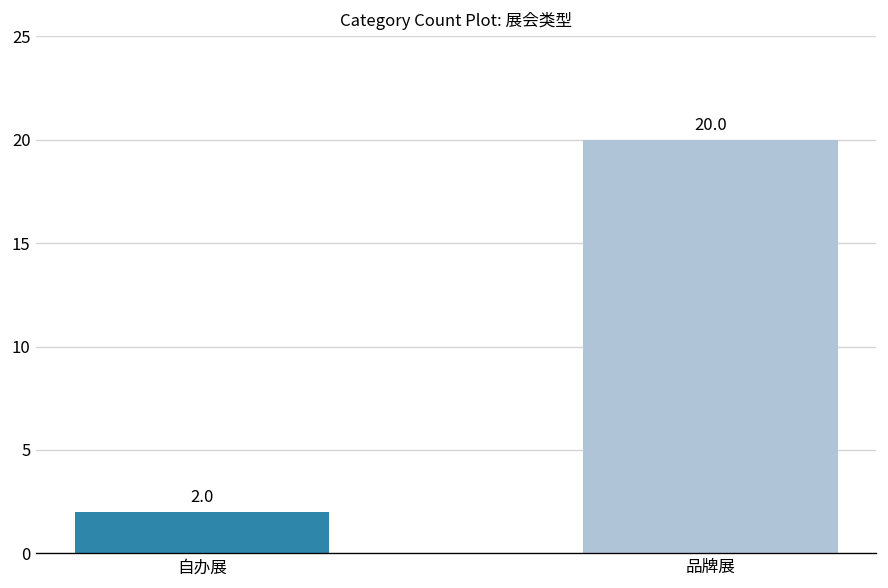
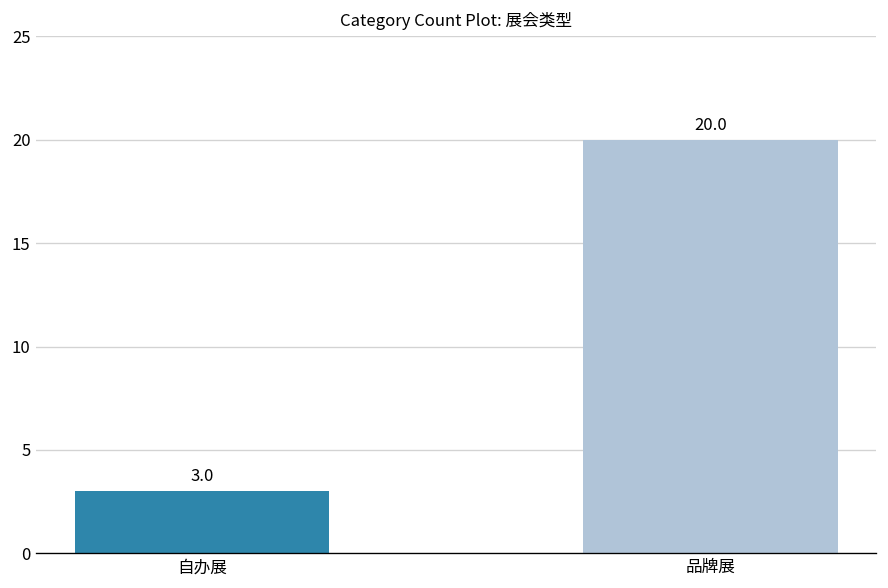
自办展: 2.0 -> 3.0
